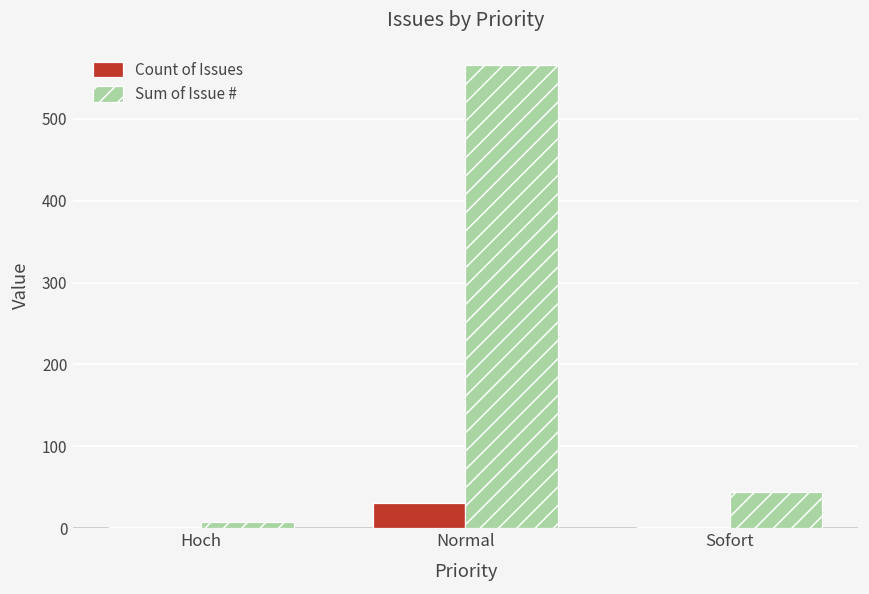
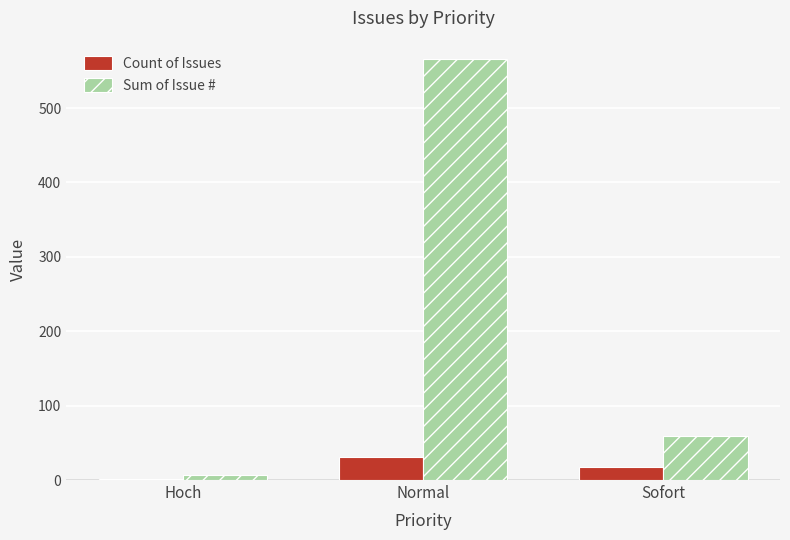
Count of Issues, Sofort: 0 -> 20
Sum of Issue #, Sofort: 40 -> 60
